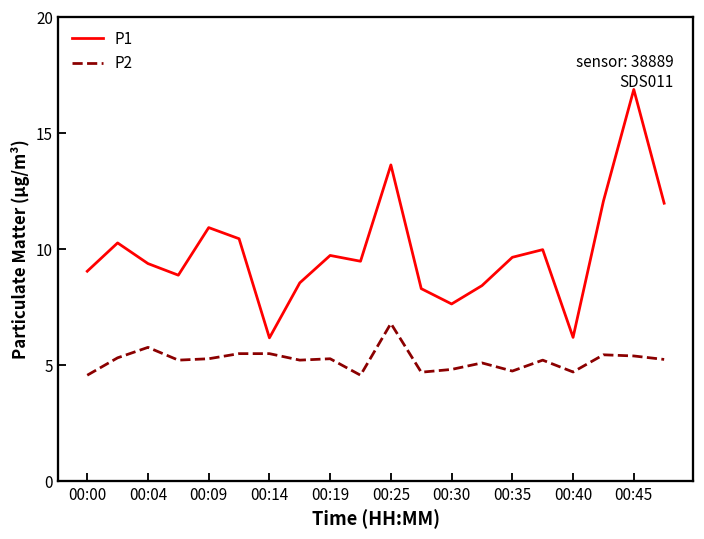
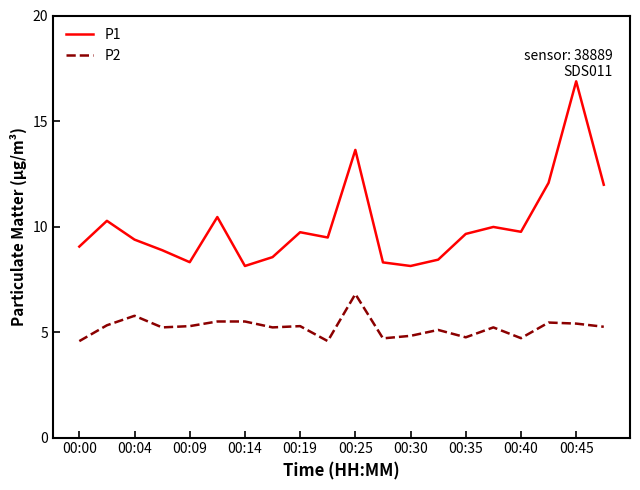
P1, 00:09: 10.9 -> 8.3
P1, 00:14: 6.2 -> 8.1
P1, 00:30: 7.6 -> 8.1
P1, 00:40: 6.2 -> 9.8
